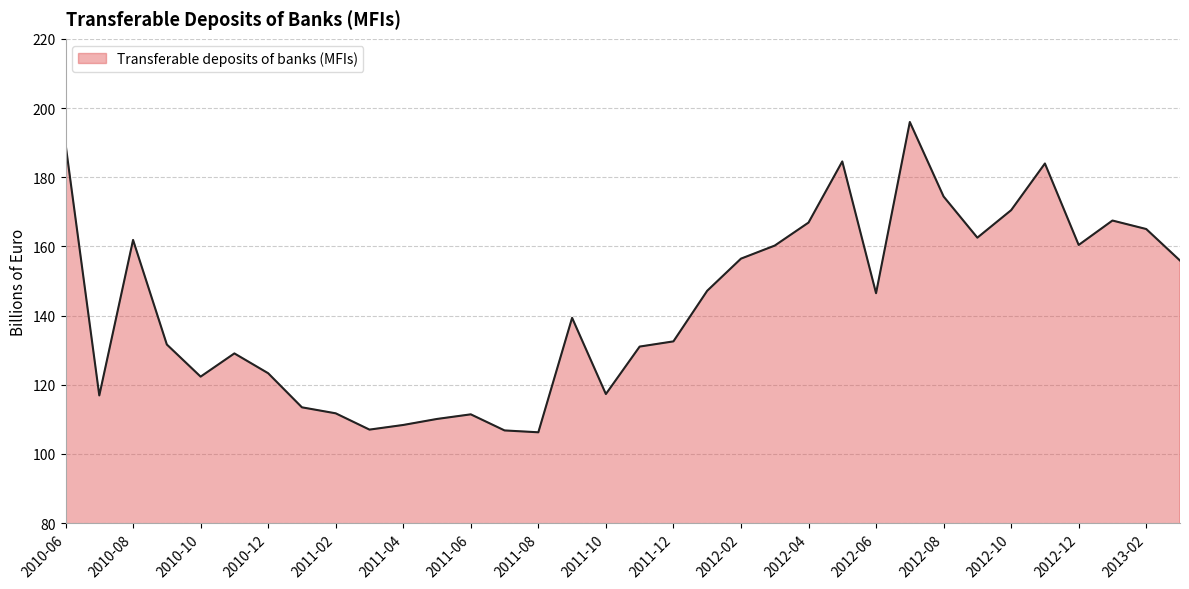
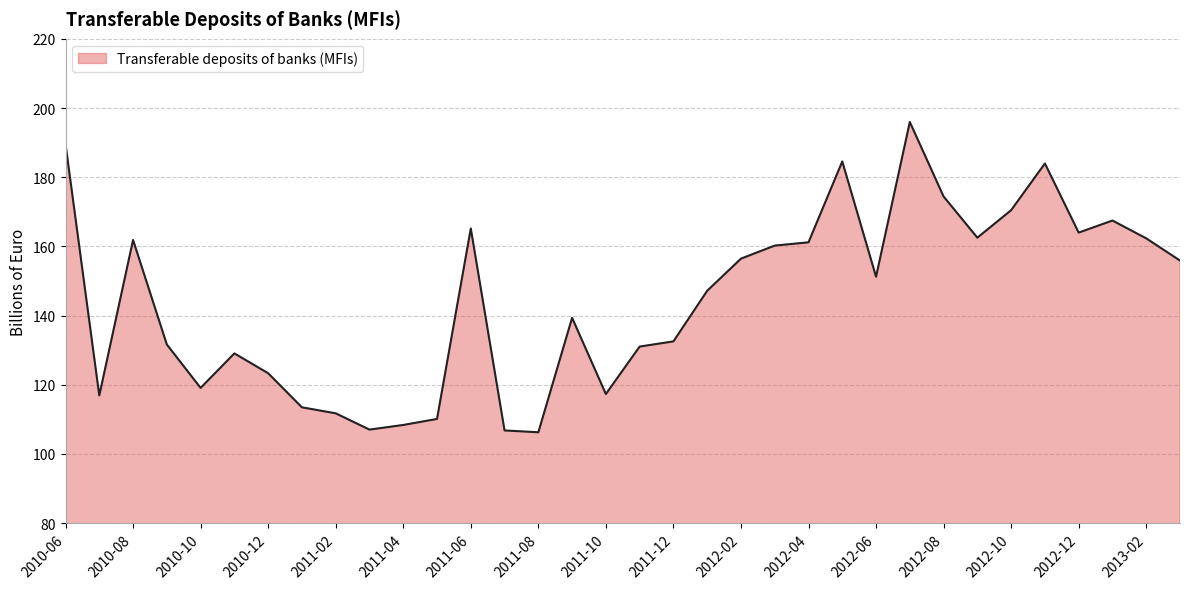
2010-10: 122 -> 119
2011-06: 111 -> 165
2012-04: 167 -> 161
2012-06: 146 -> 151
2012-12: 160 -> 164
2013-02: 165 -> 162
